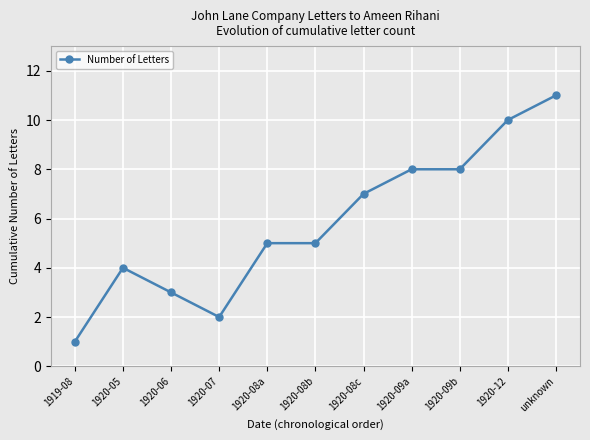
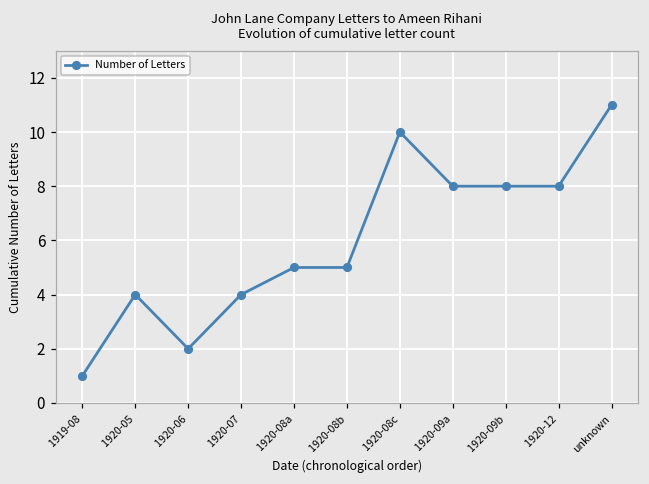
1920-06: 3 -> 2
1920-07: 2 -> 4
1920-08c: 7 -> 10
1920-12: 10 -> 8
